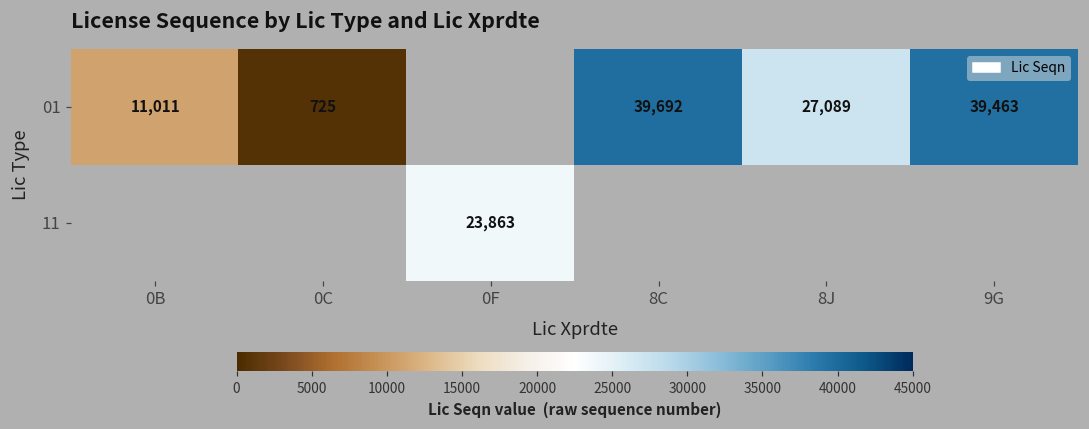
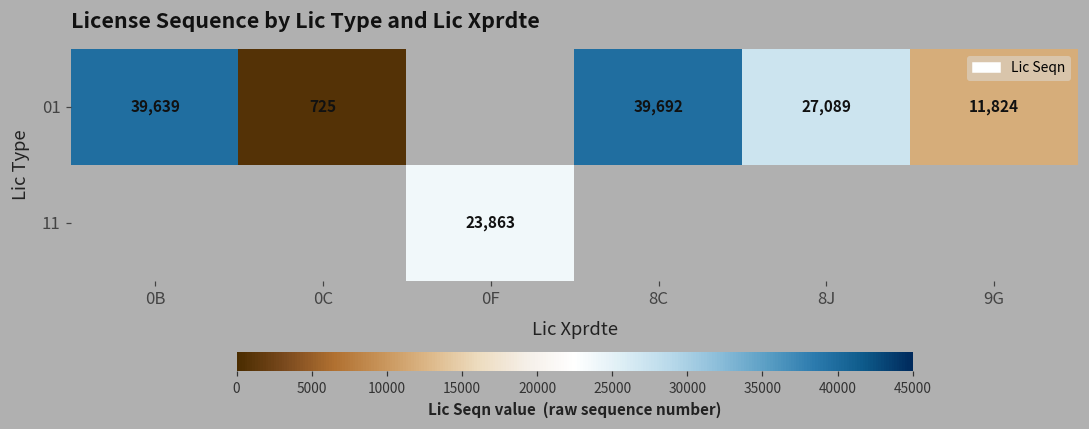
01, 0B: 11,011 -> 39,639
01, 9G: 39,463 -> 11,824
